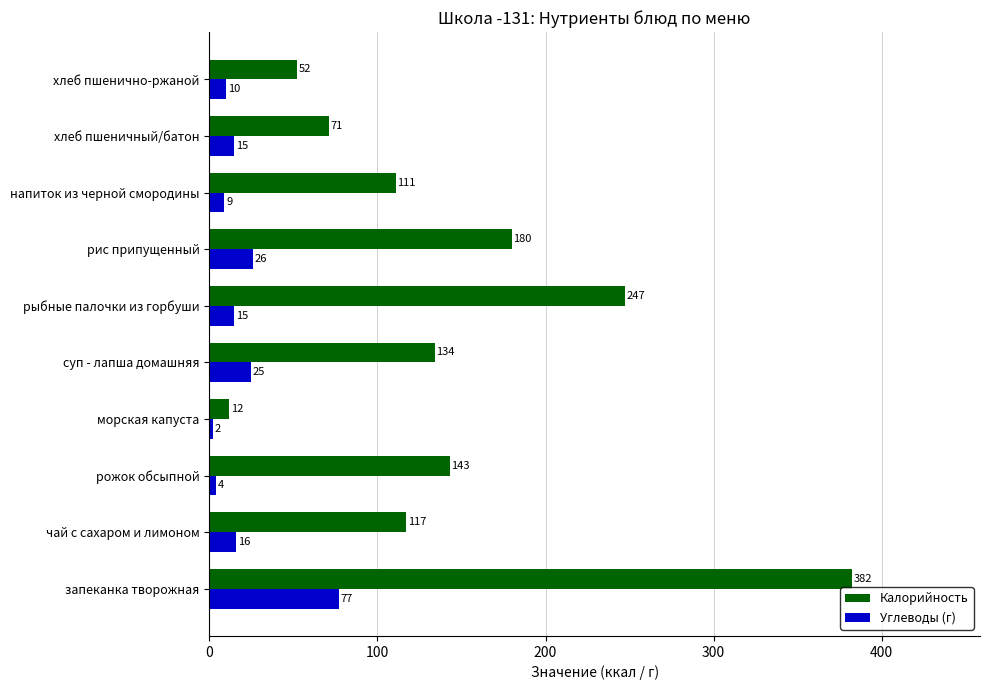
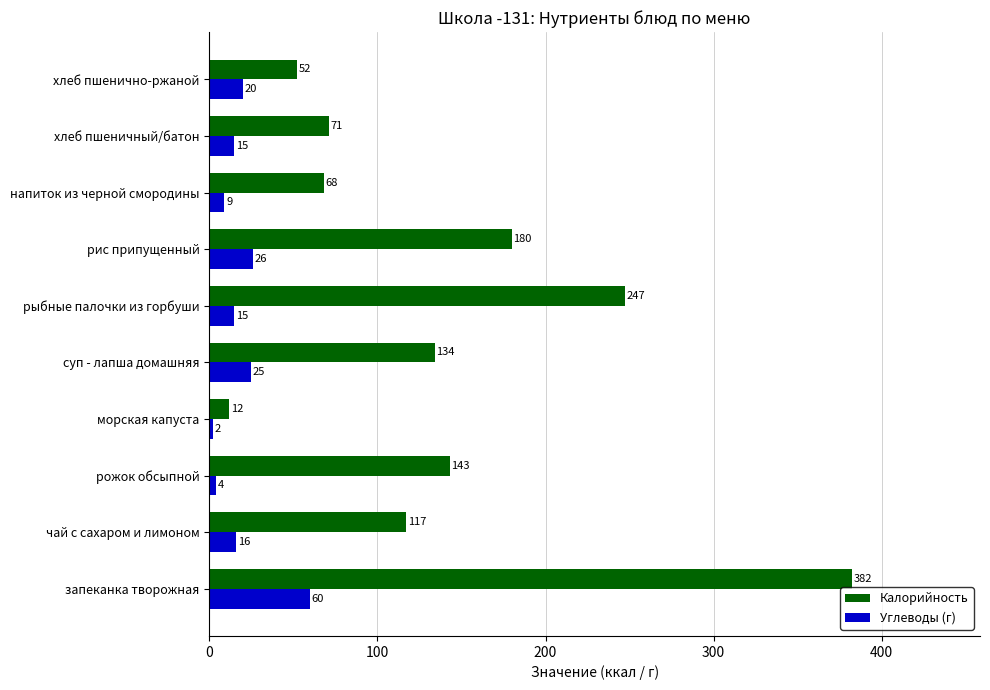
Углеводы (г), хлеб пшенично-ржаной: 10 -> 20
Калорийность, напиток из черной смородины: 111 -> 68
Углеводы (г), запеканка творожная: 77 -> 60
